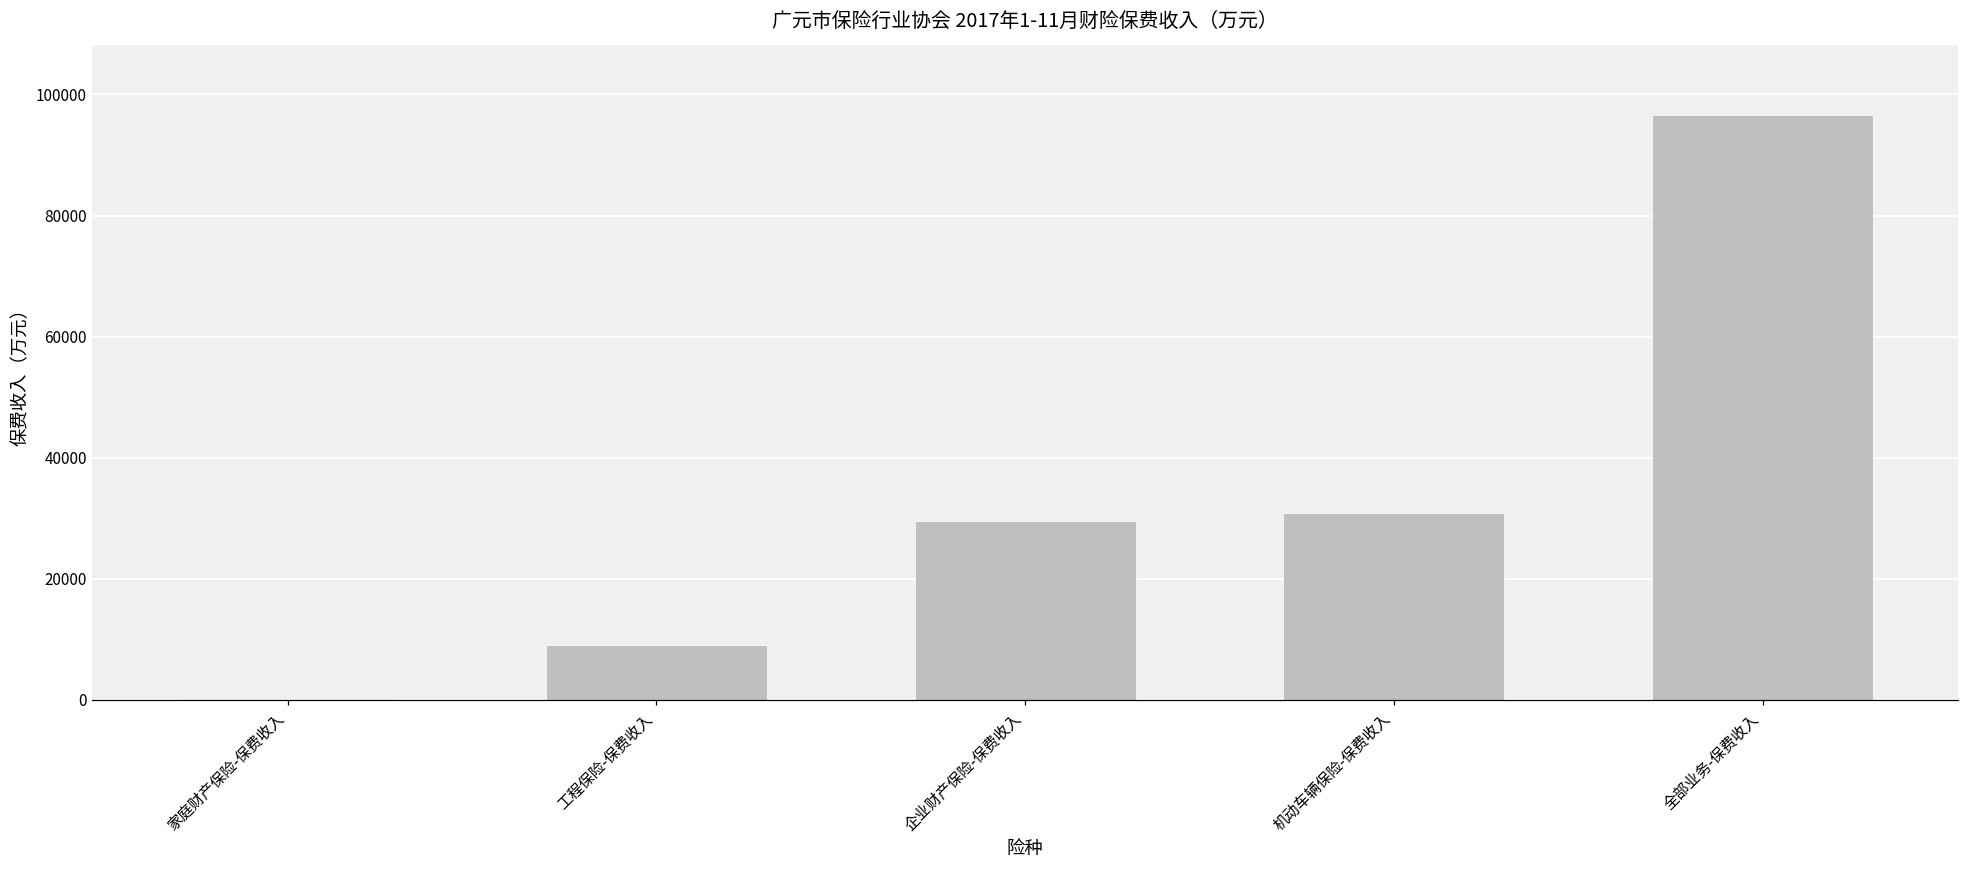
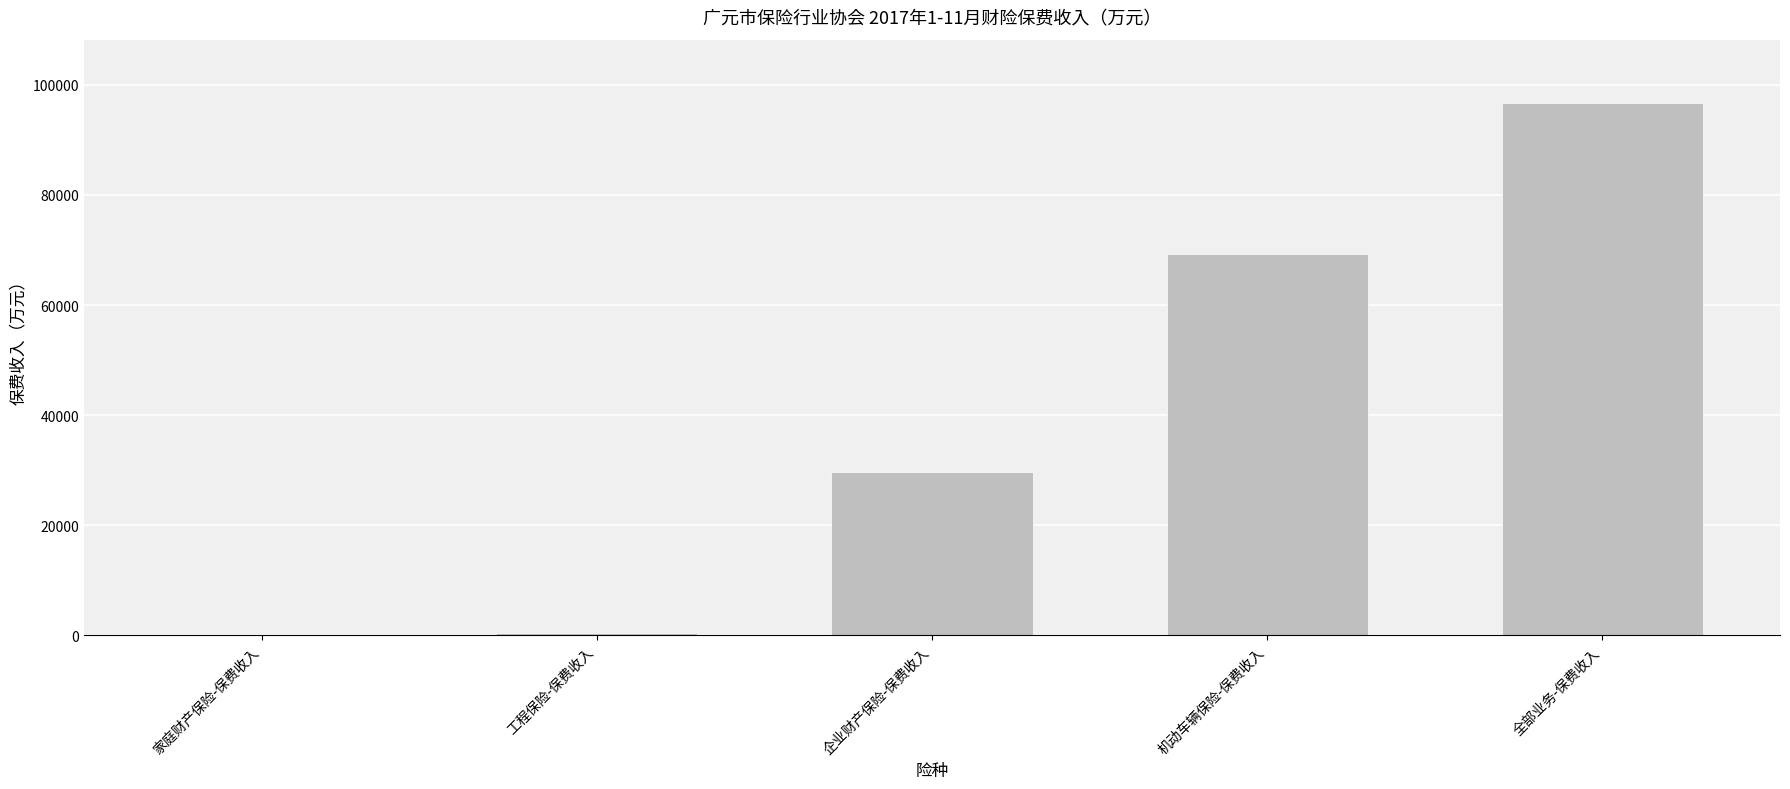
工程保险-保费收入: 9000 -> 0
机动车辆保险-保费收入: 31000 -> 69000
